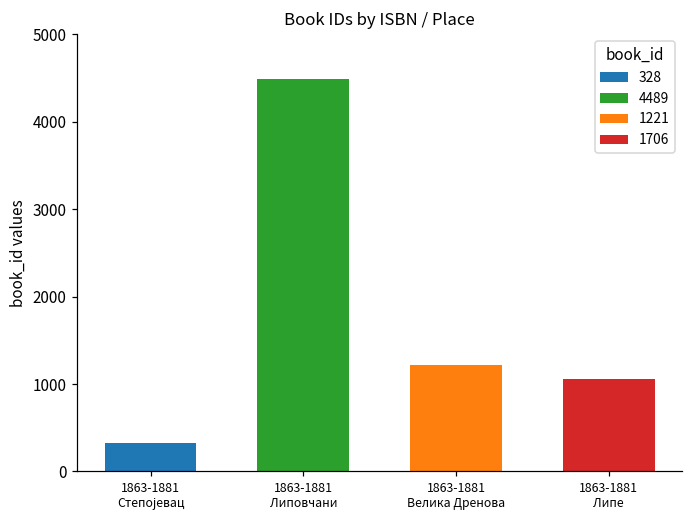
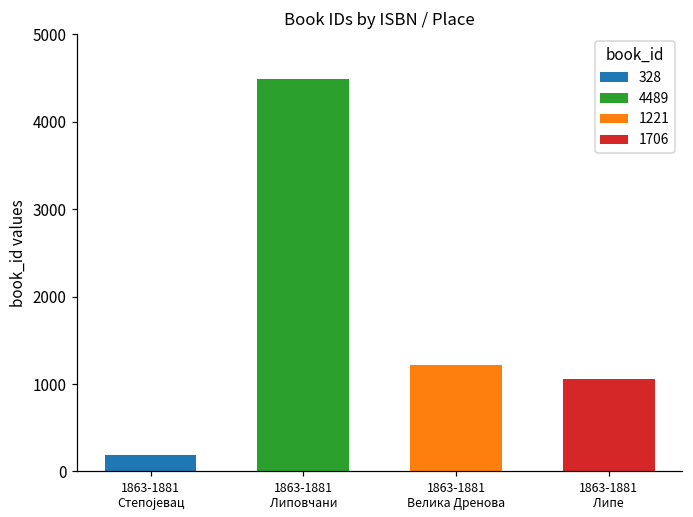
1863-1881 Степојевац: 300 -> 200
